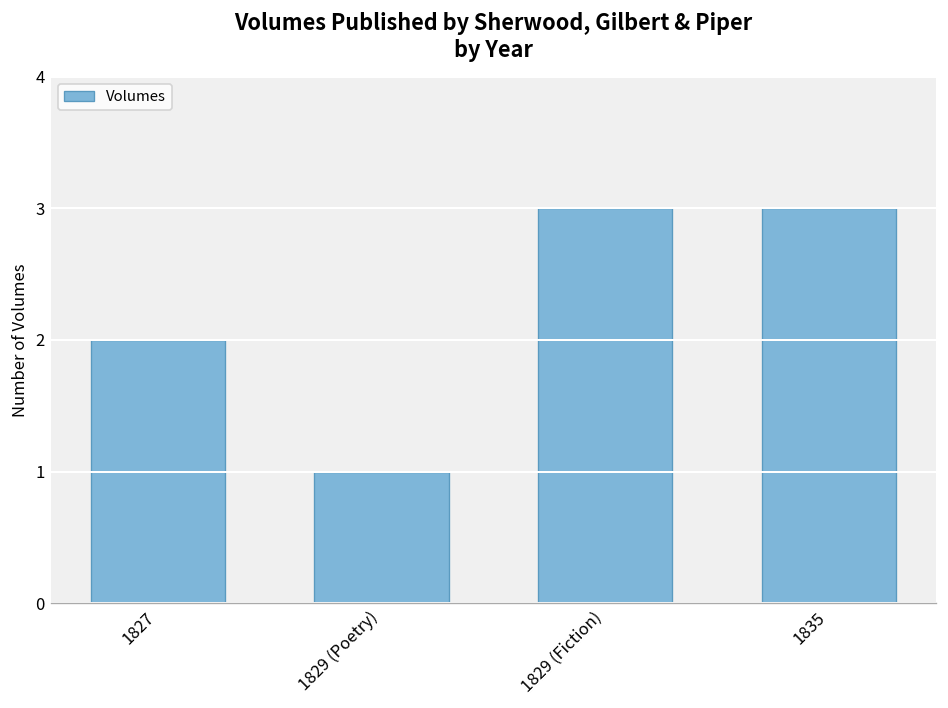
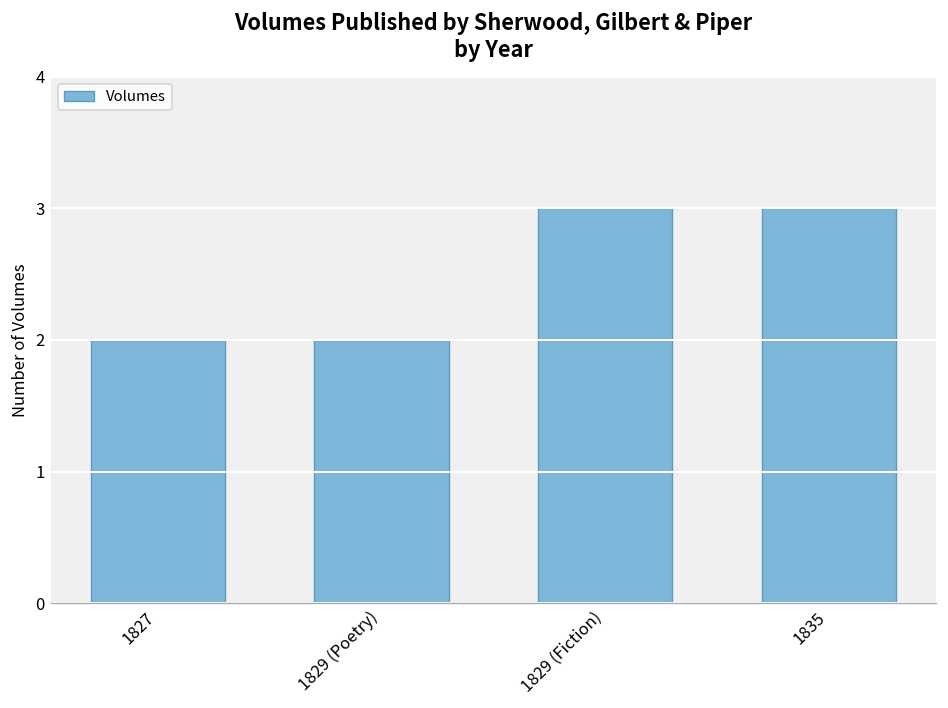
1829 (Poetry): 1 -> 2
